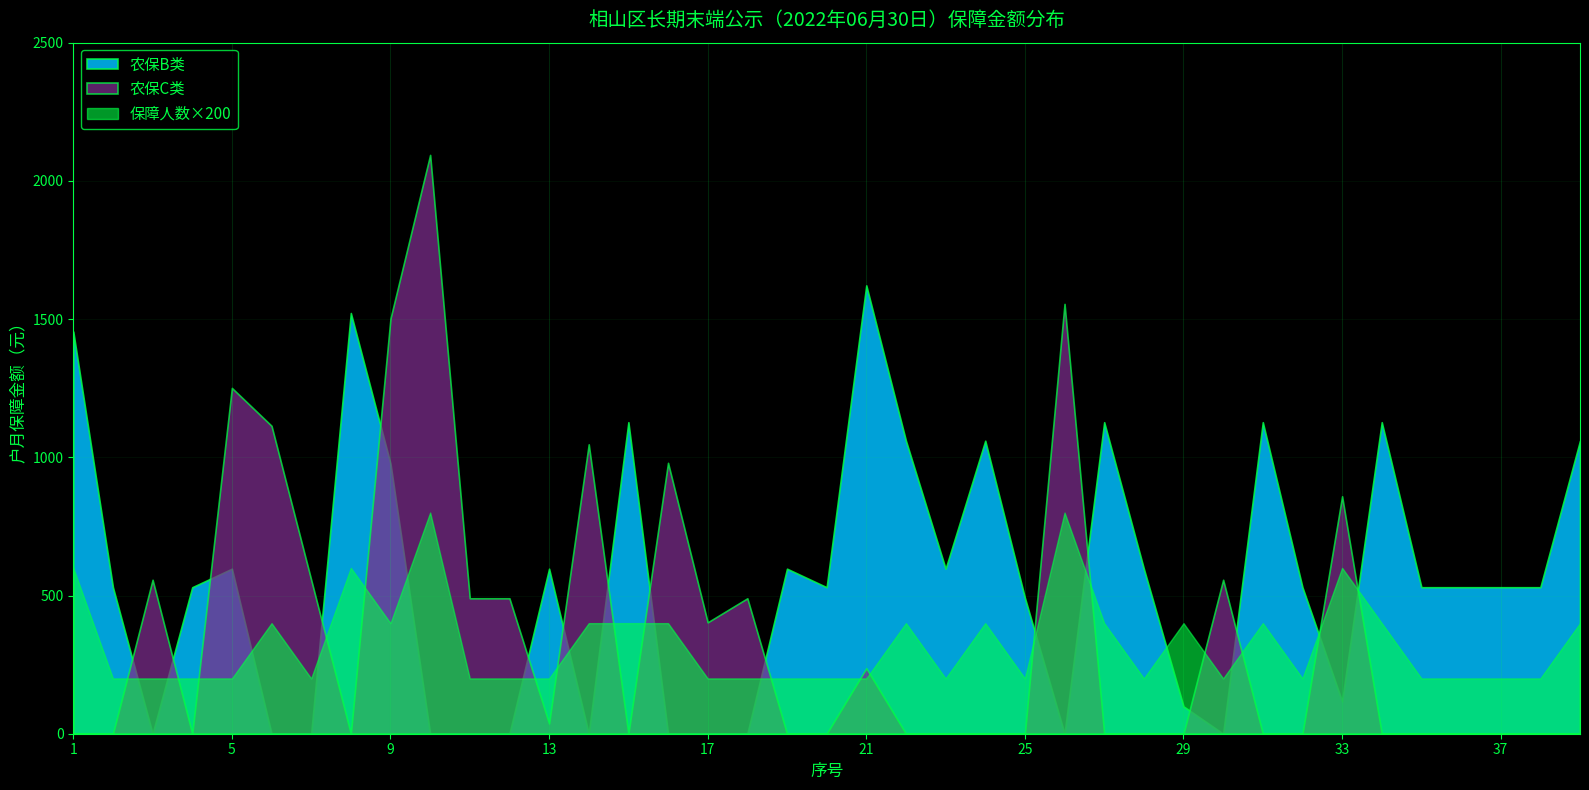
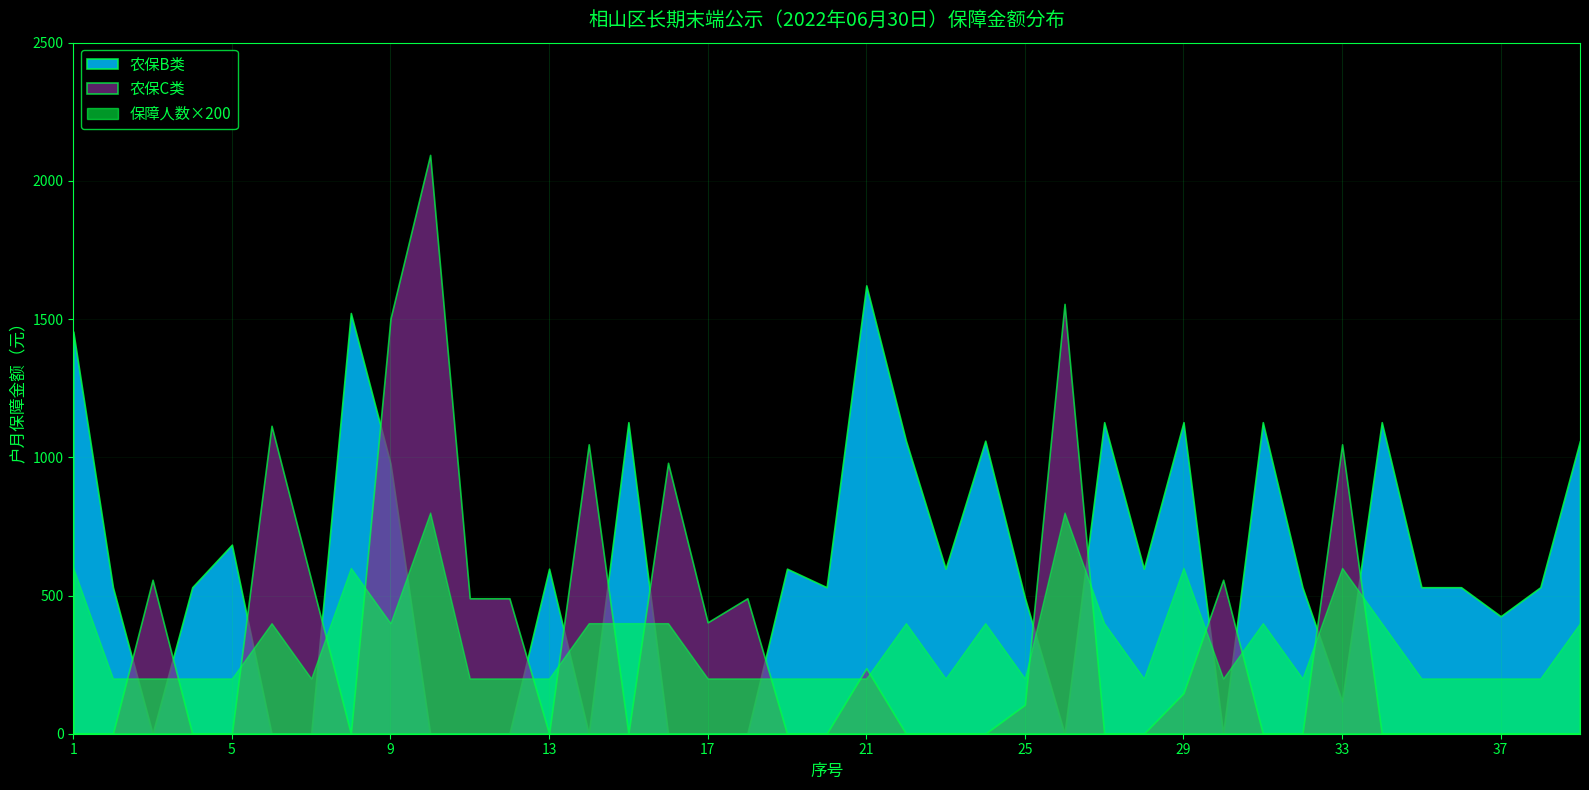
农保B类, 5: 600 -> 680
农保C类, 5: 1250 -> 0
农保C类, 13: 40 -> 0
农保C类, 25: 0 -> 110
农保B类, 29: 100 -> 1130
农保C类, 29: 0 -> 150
保障人数×200, 29: 400 -> 600
农保C类, 33: 860 -> 1050
农保B类, 37: 530 -> 430
